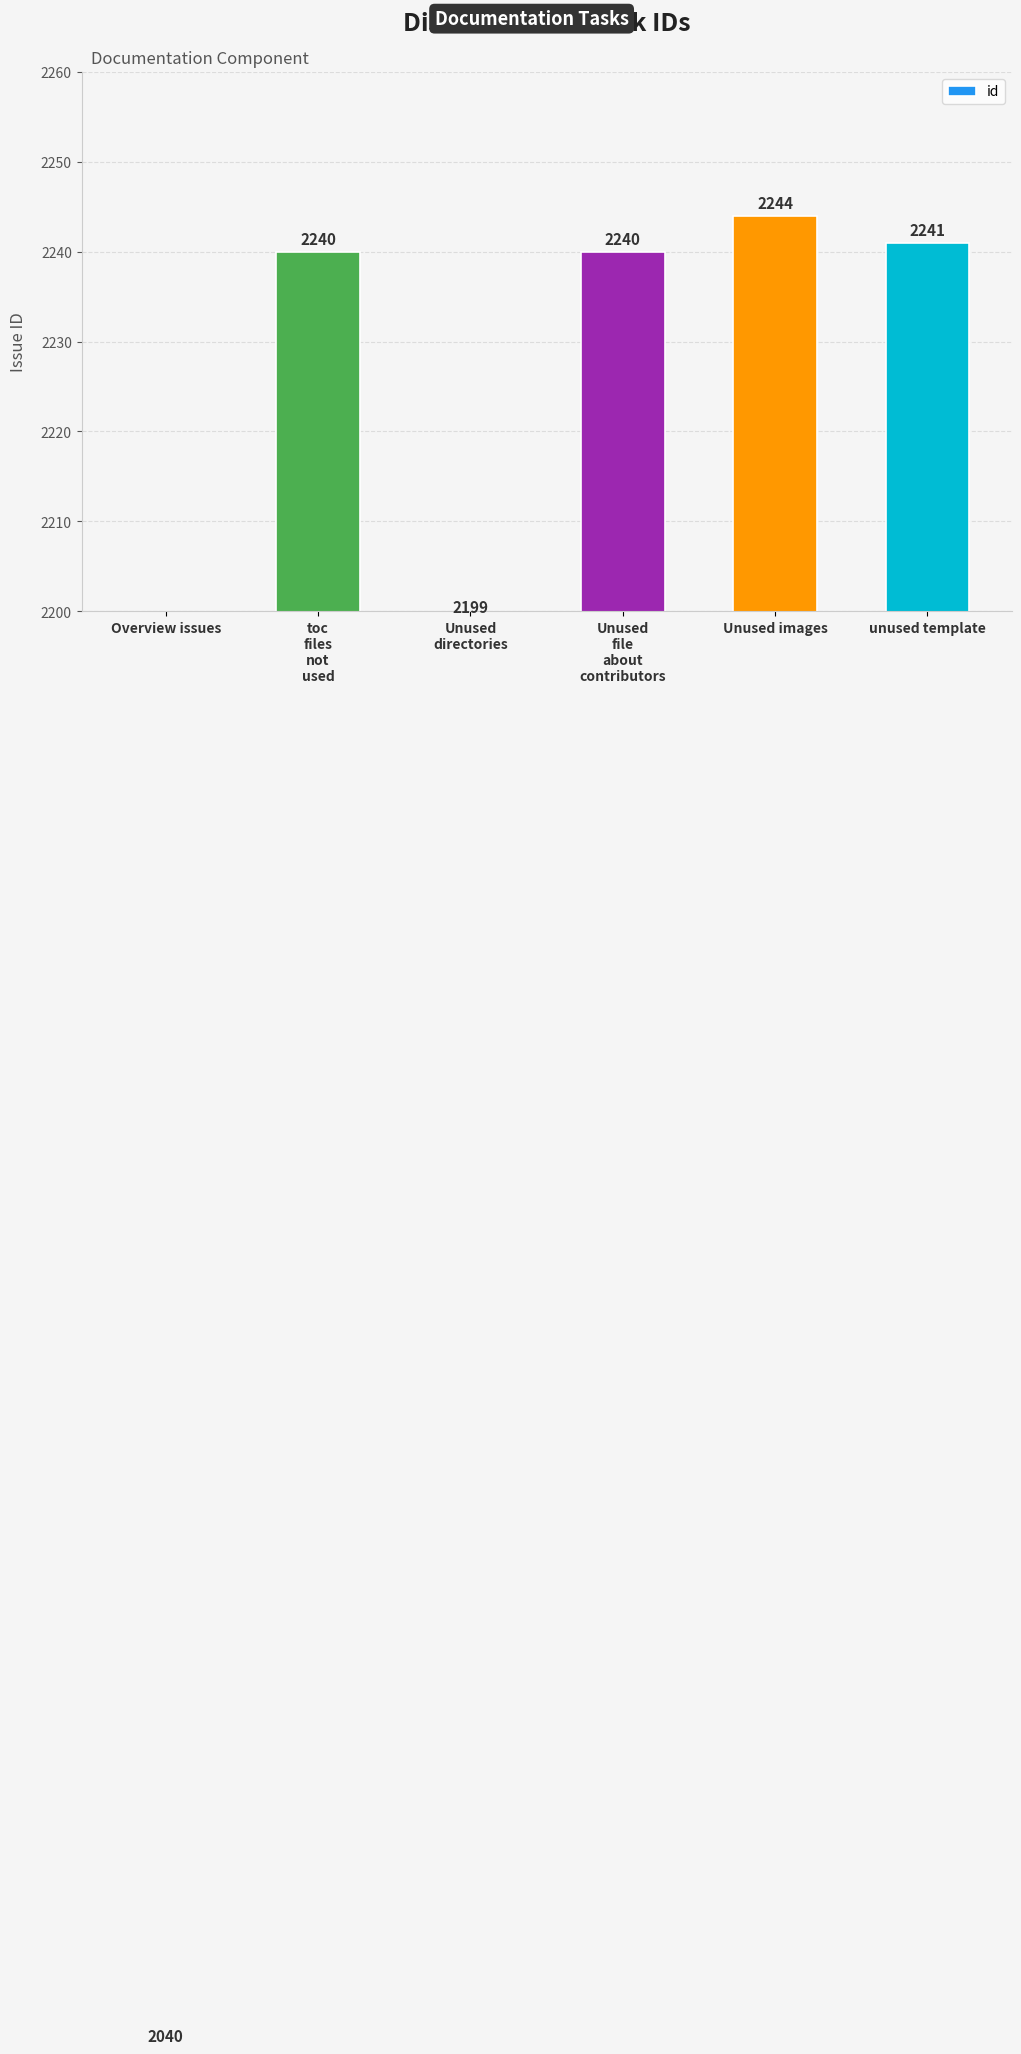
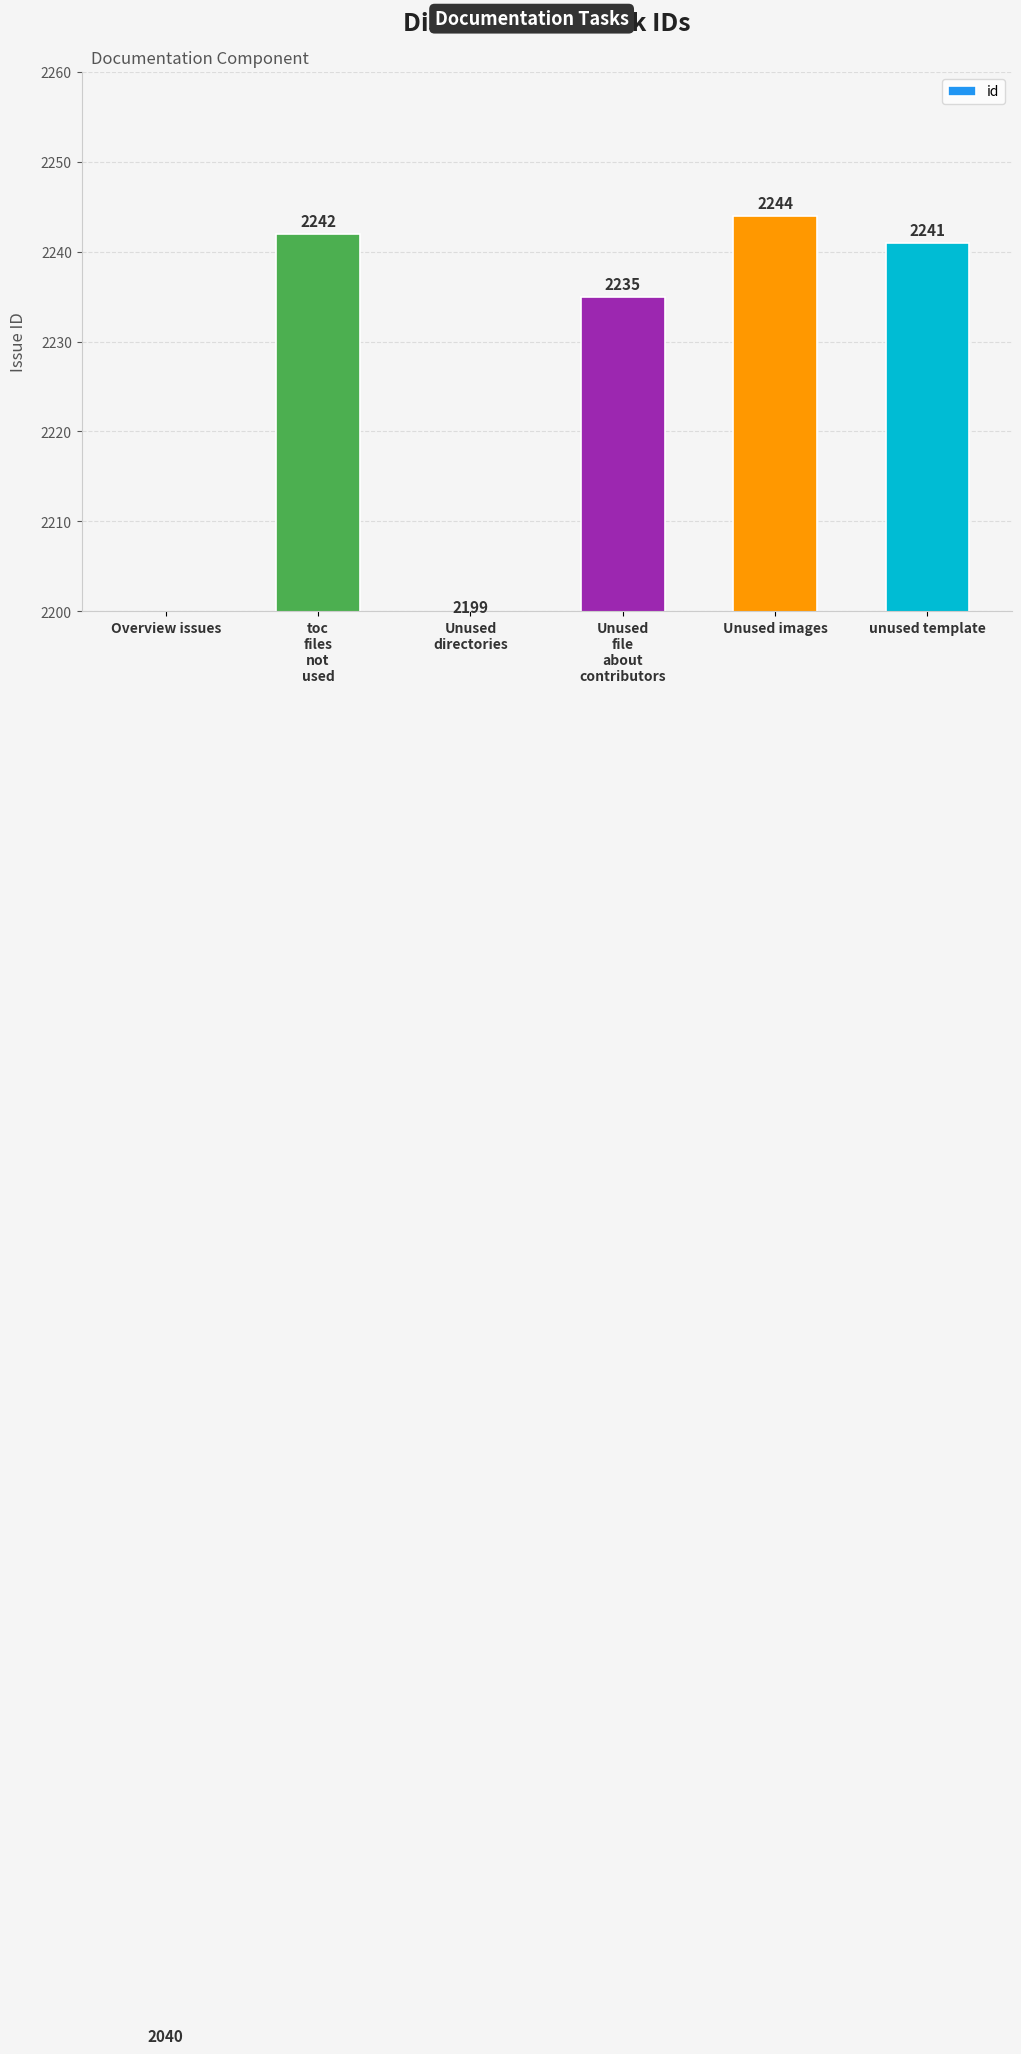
toc files not used: 2240 -> 2242
Unused file about contributors: 2240 -> 2235
